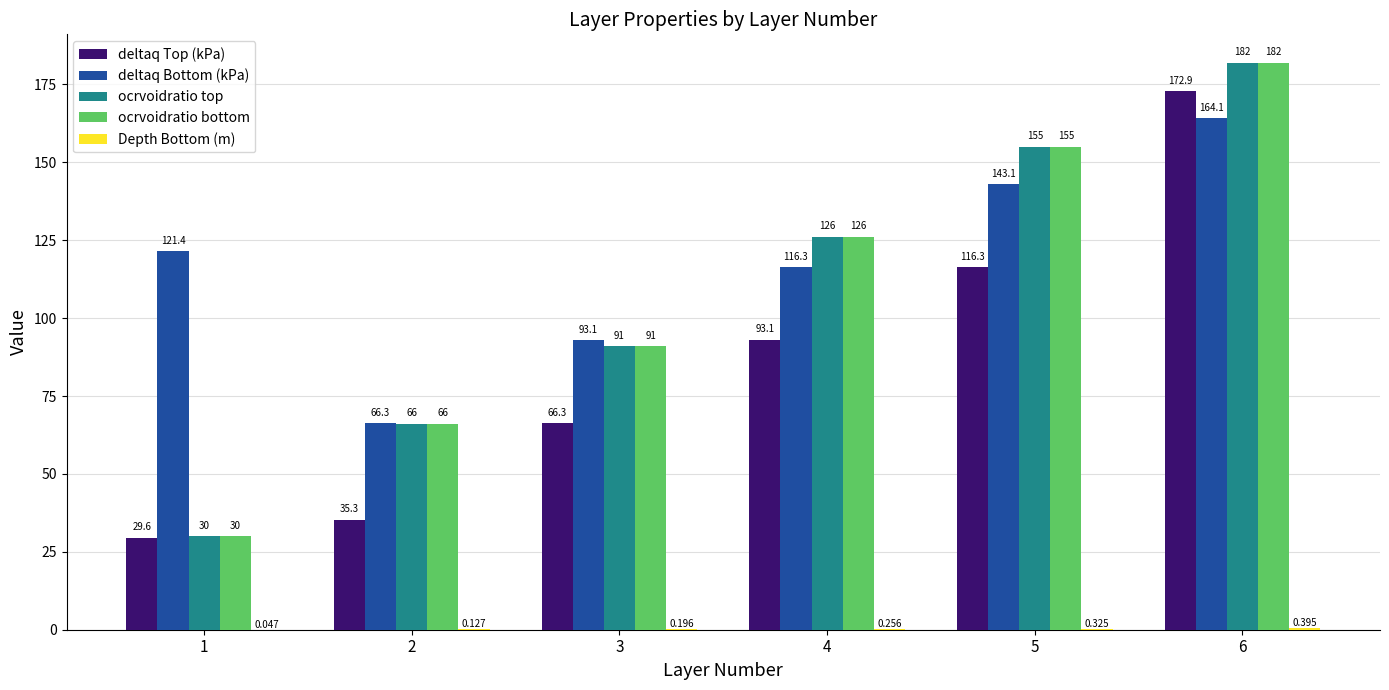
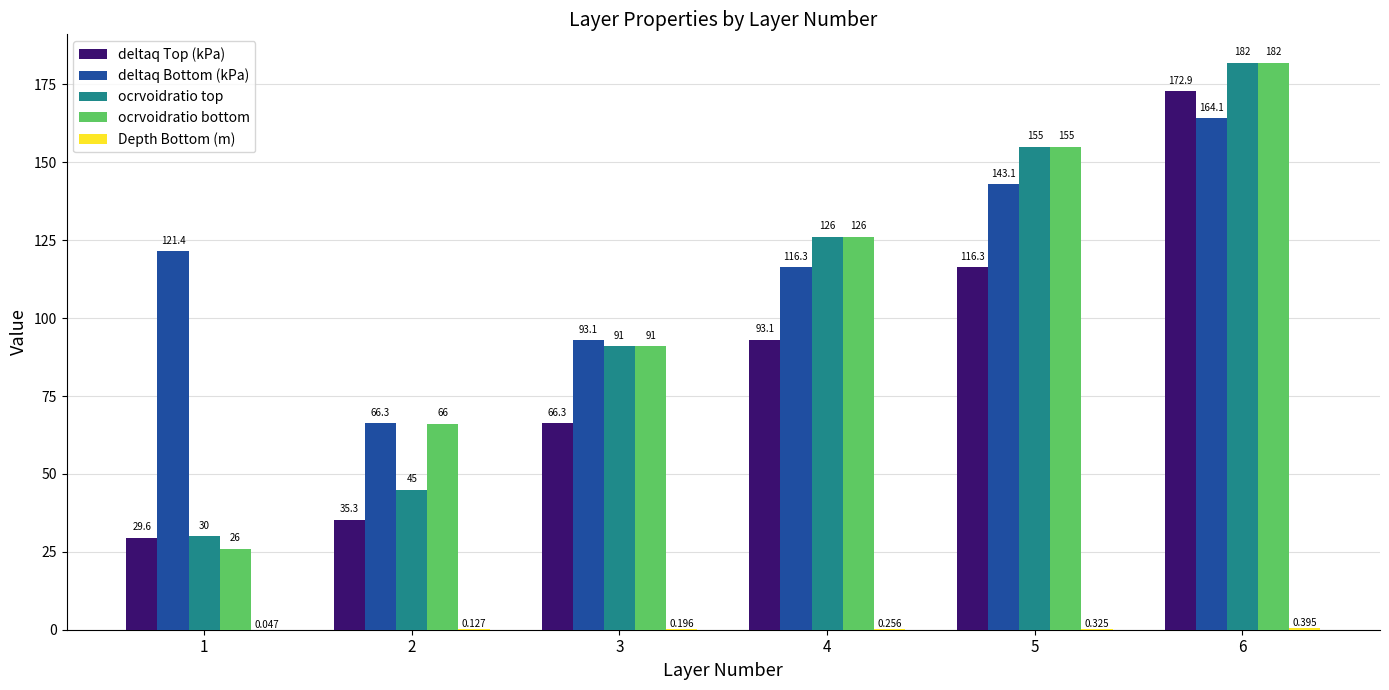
ocrvoidratio bottom, 1: 30 -> 26
ocrvoidratio top, 2: 66 -> 45
